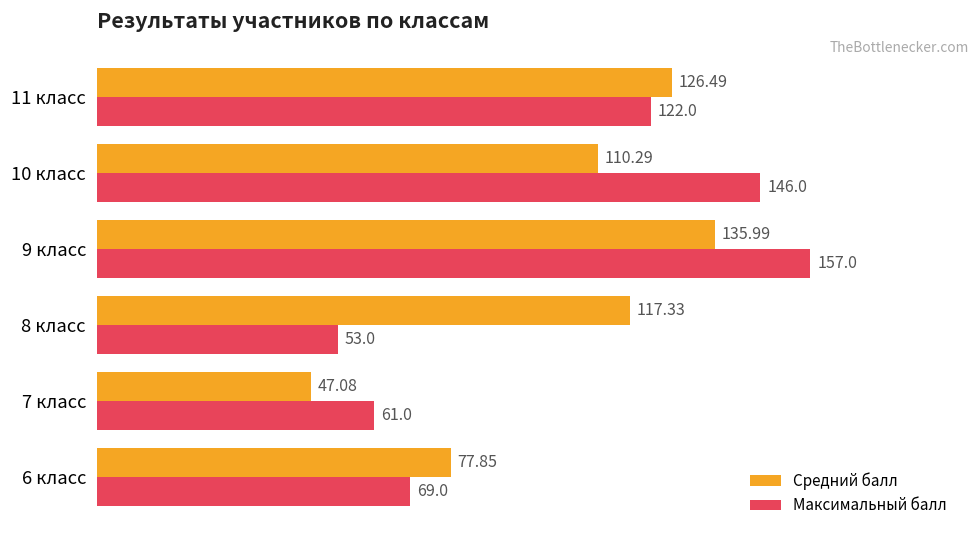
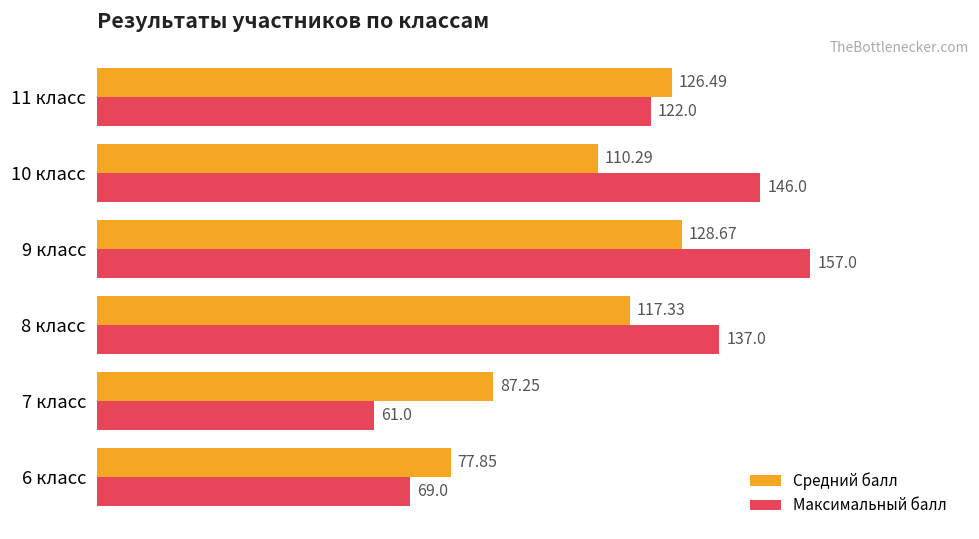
Средний балл, 9 класс: 135.99 -> 128.67
Максимальный балл, 8 класс: 53.0 -> 137.0
Средний балл, 7 класс: 47.08 -> 87.25
